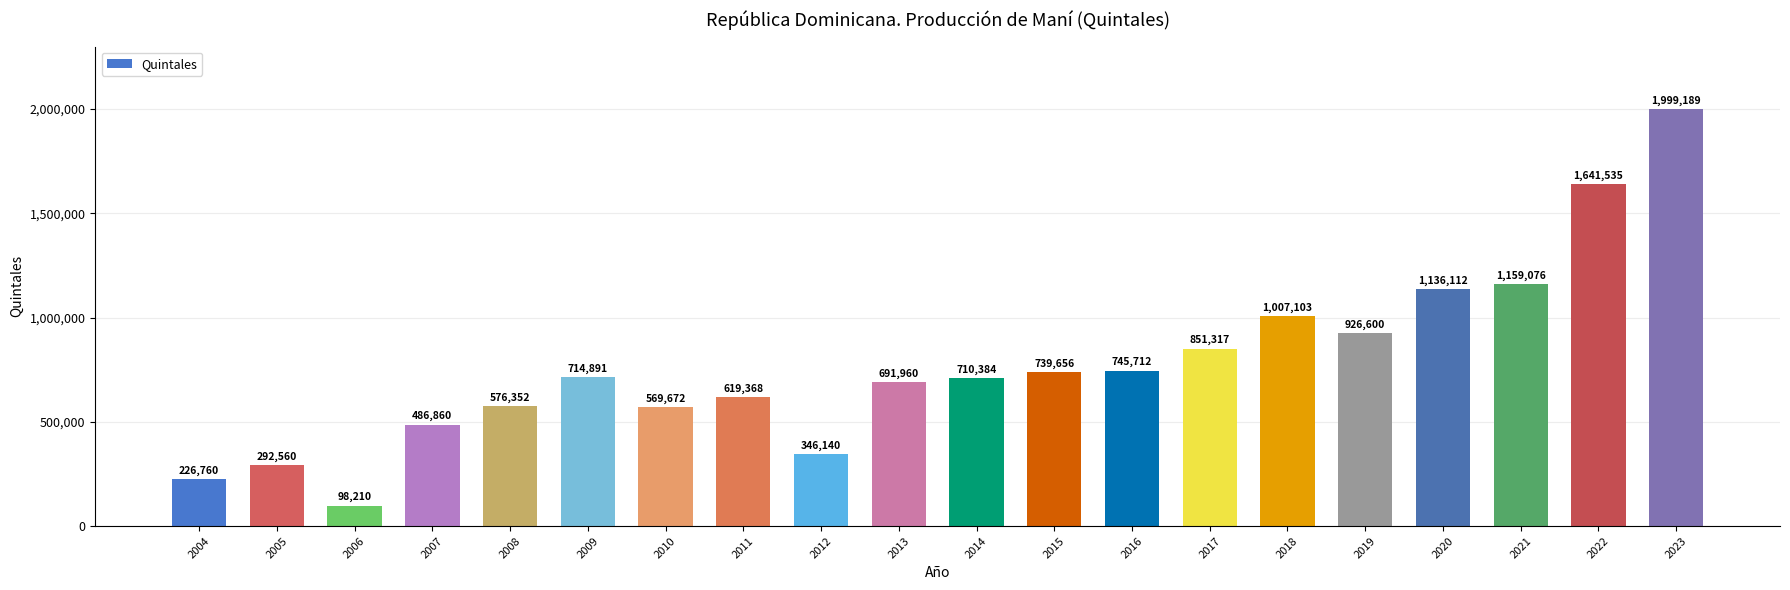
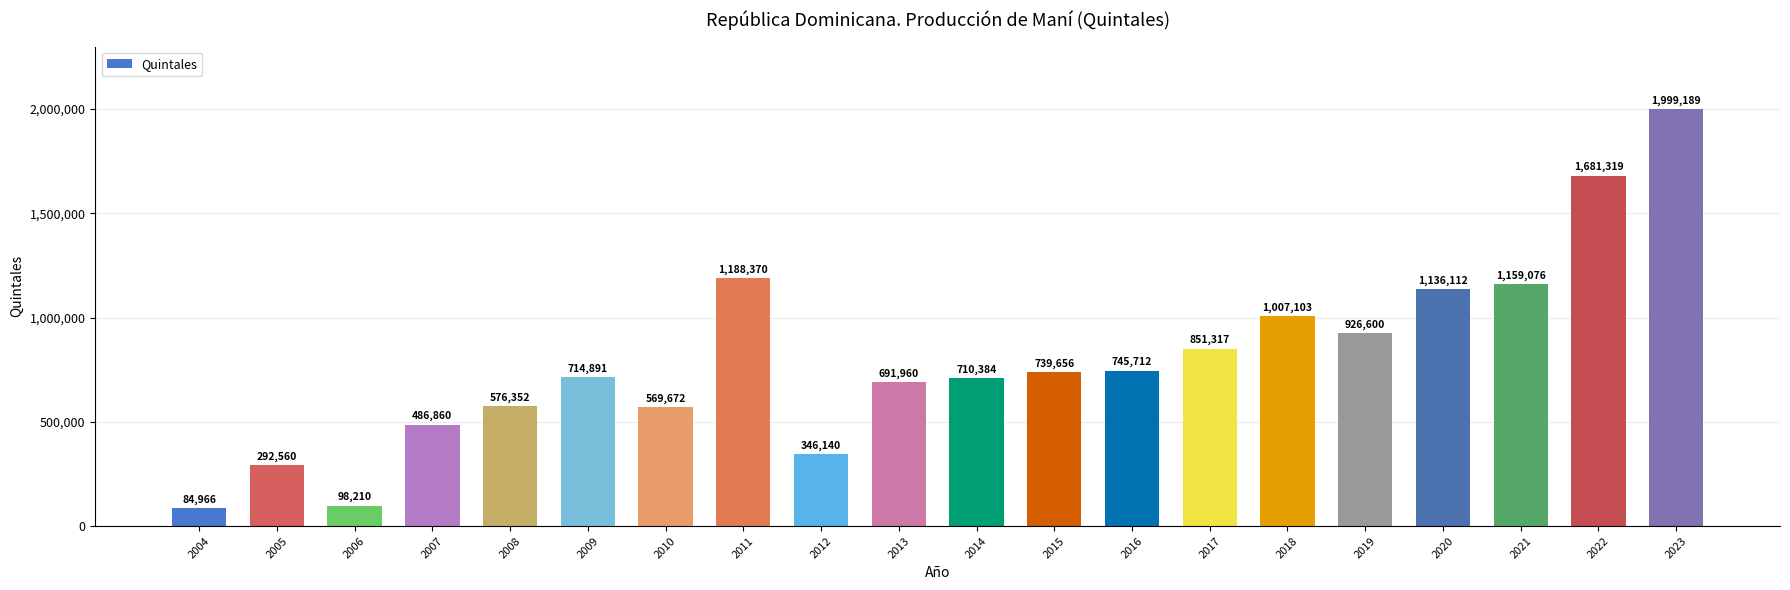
2004: 226,760 -> 84,966
2011: 619,368 -> 1,188,370
2022: 1,641,535 -> 1,681,319
